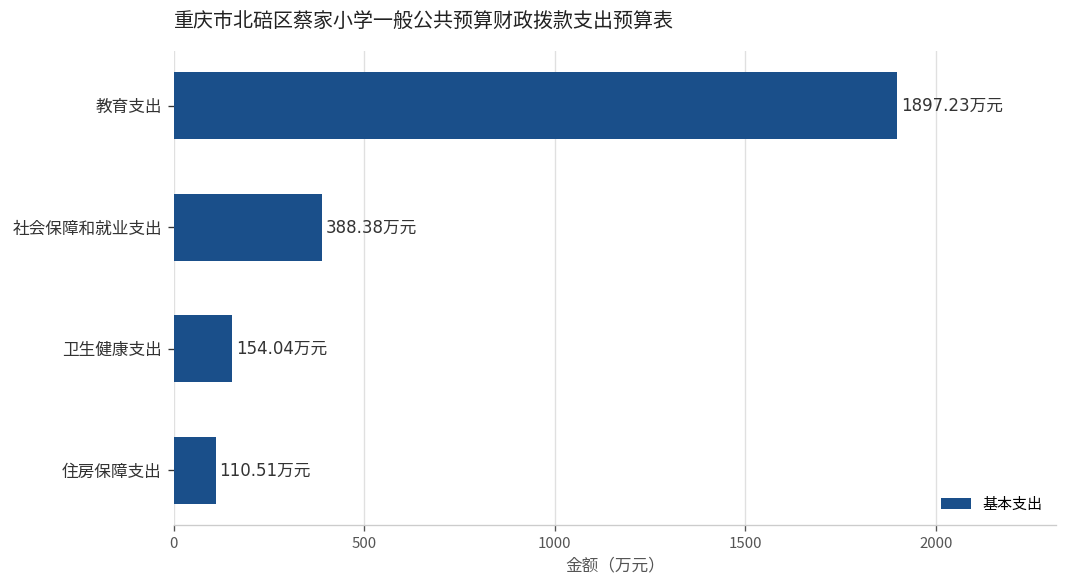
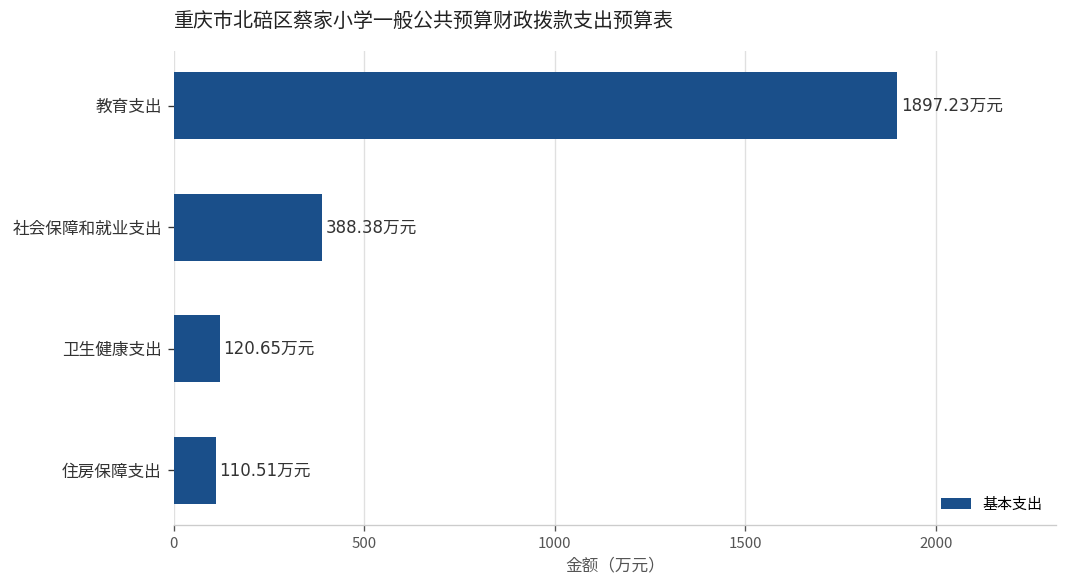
卫生健康支出: 154.04 -> 120.65
